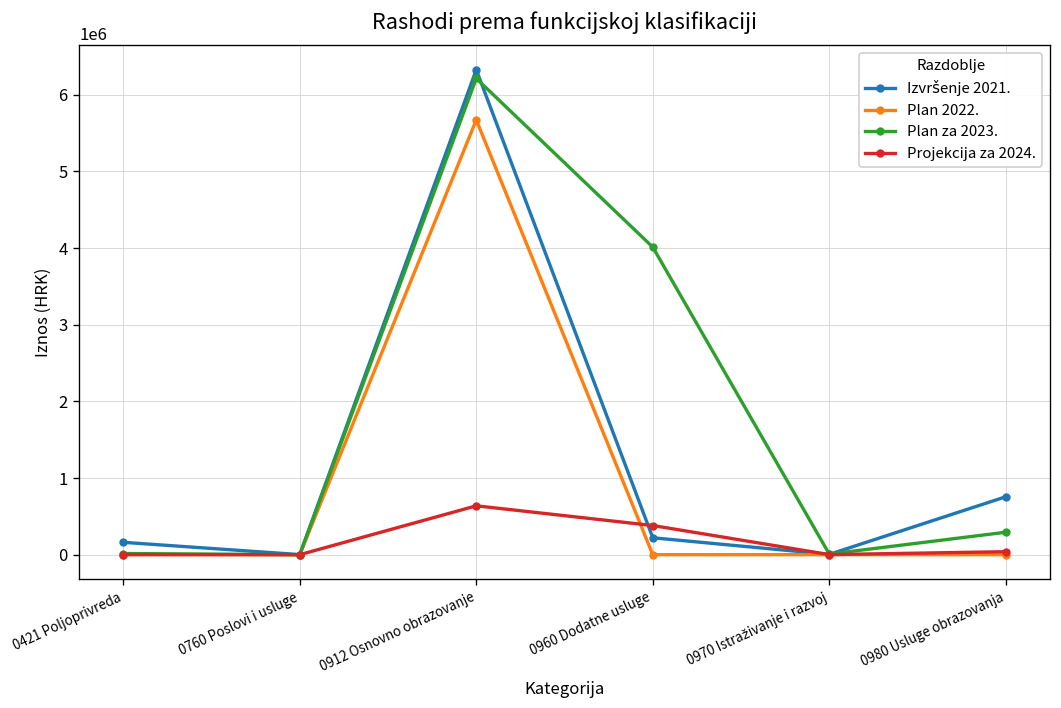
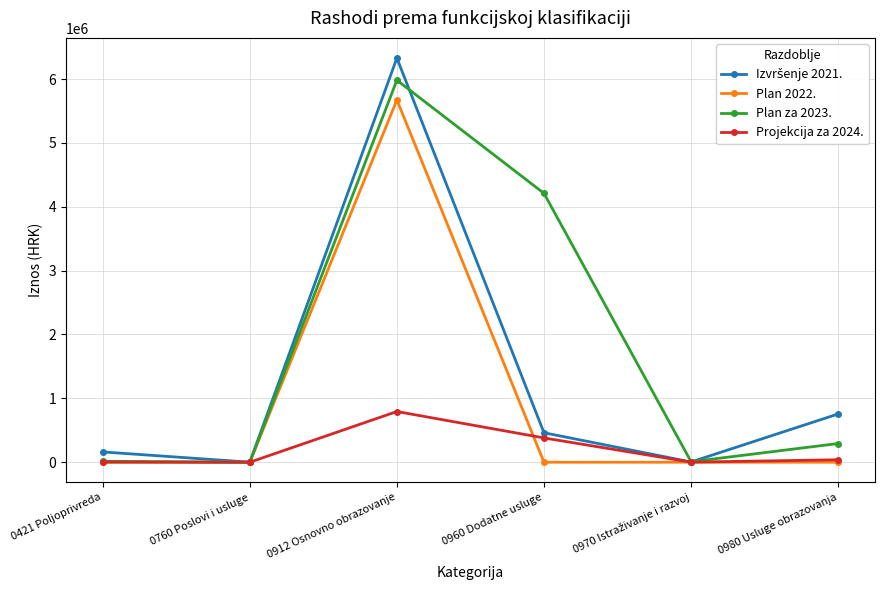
Plan za 2023., 0912 Osnovno obrazovanje: 6200000 -> 6000000
Projekcija za 2024., 0912 Osnovno obrazovanje: 600000 -> 800000
Izvršenje 2021., 0960 Dodatne usluge: 200000 -> 500000
Plan za 2023., 0960 Dodatne usluge: 4000000 -> 4200000
